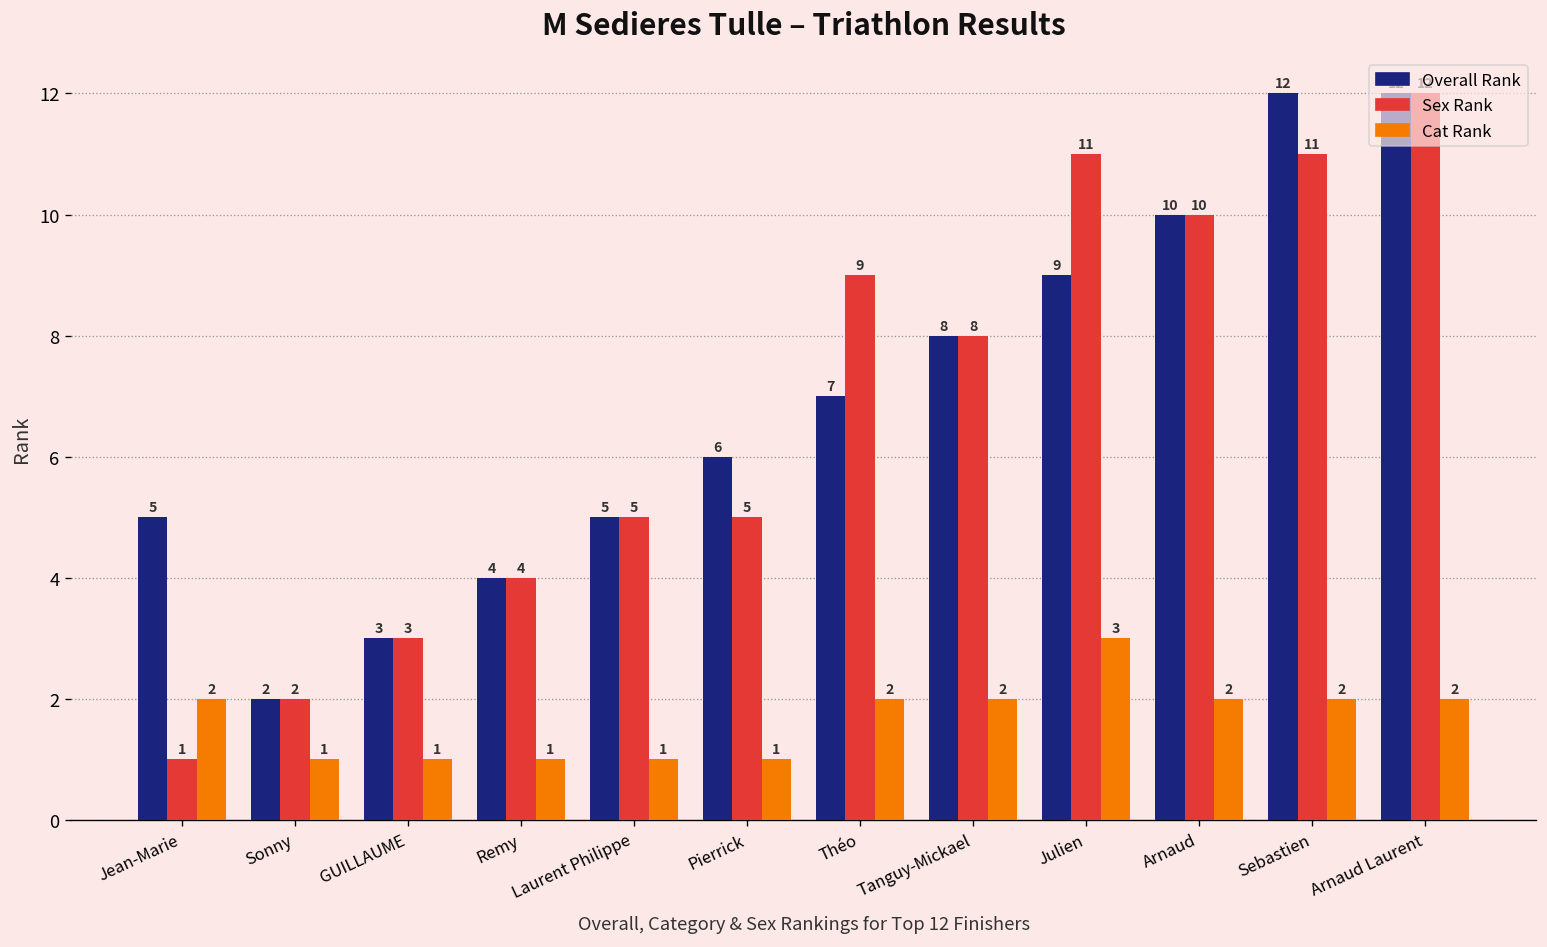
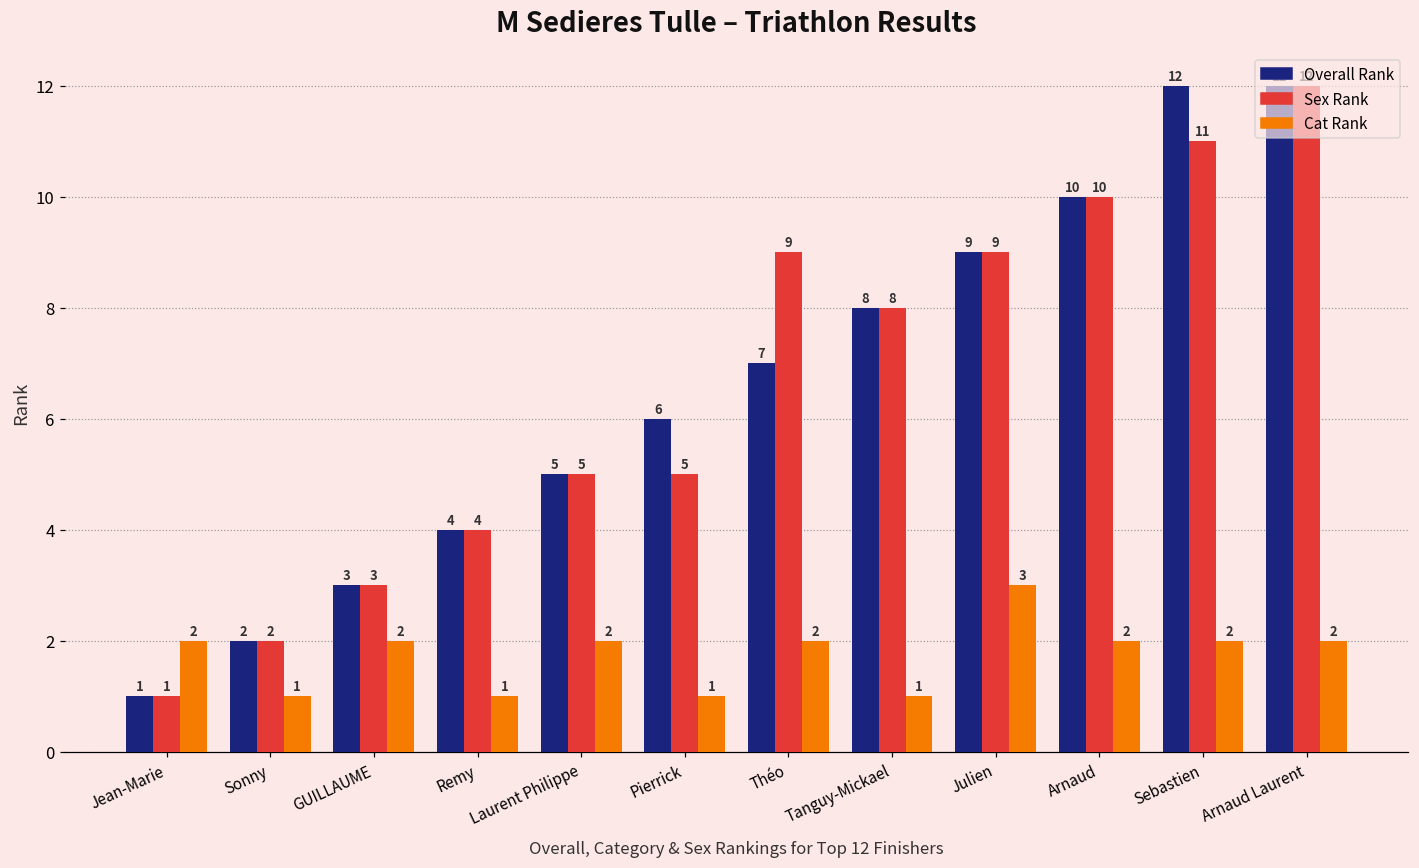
Overall Rank, Jean-Marie: 5 -> 1
Cat Rank, GUILLAUME: 1 -> 2
Cat Rank, Laurent Philippe: 1 -> 2
Cat Rank, Tanguy-Mickael: 2 -> 1
Sex Rank, Julien: 11 -> 9
